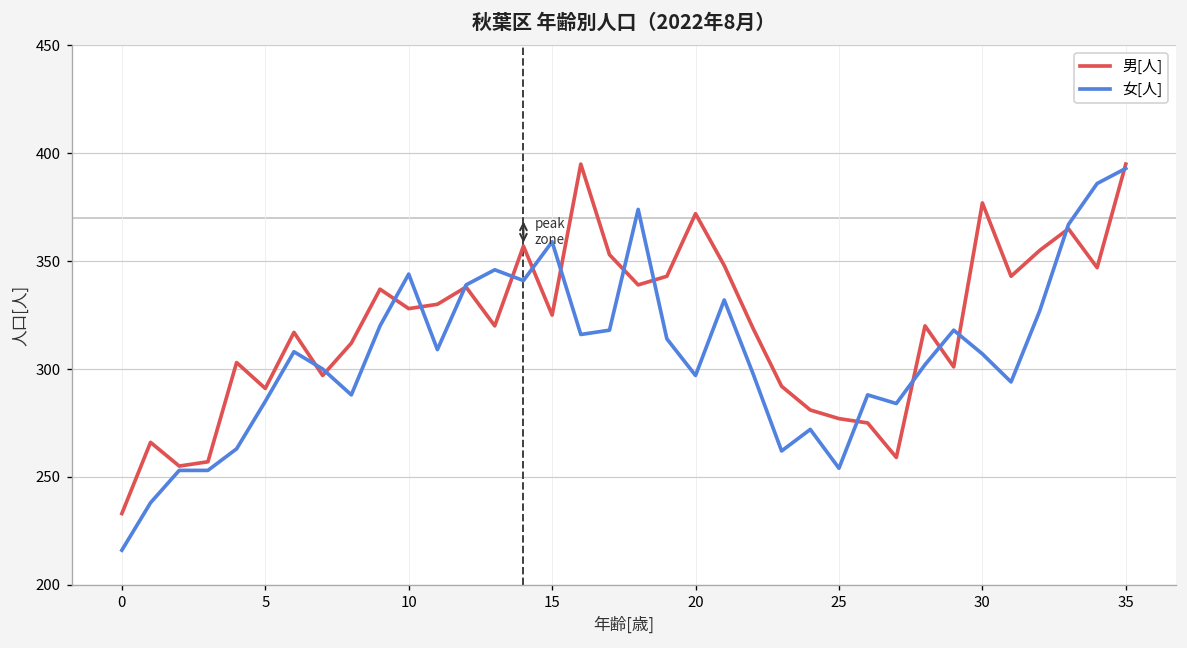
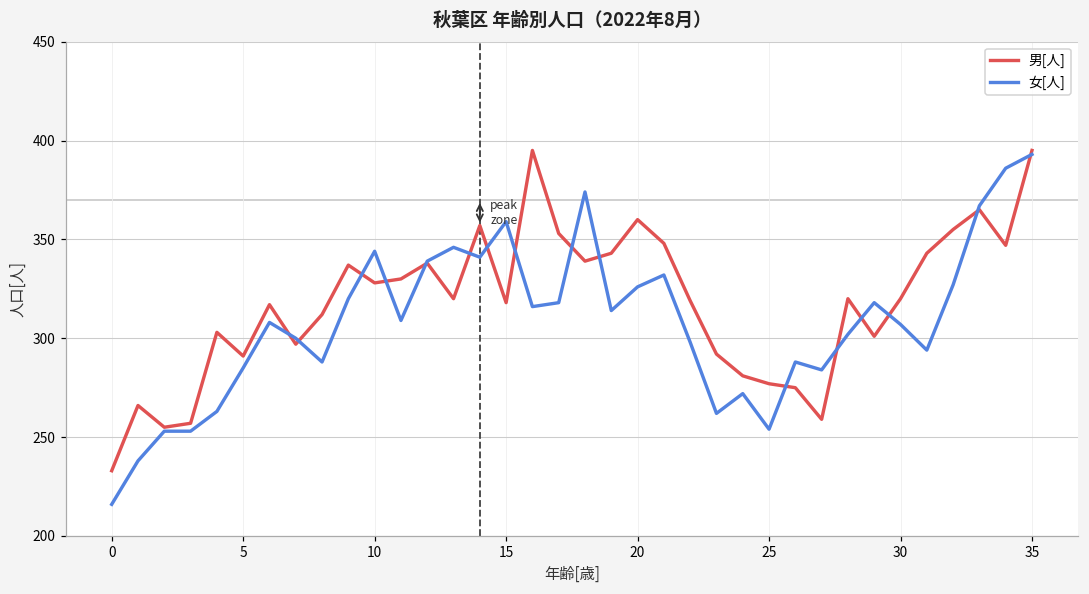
男[人], 15: 325 -> 318
男[人], 20: 372 -> 360
女[人], 20: 297 -> 326
男[人], 30: 377 -> 320
